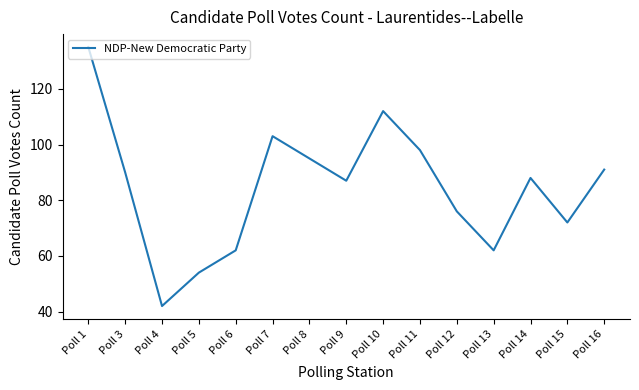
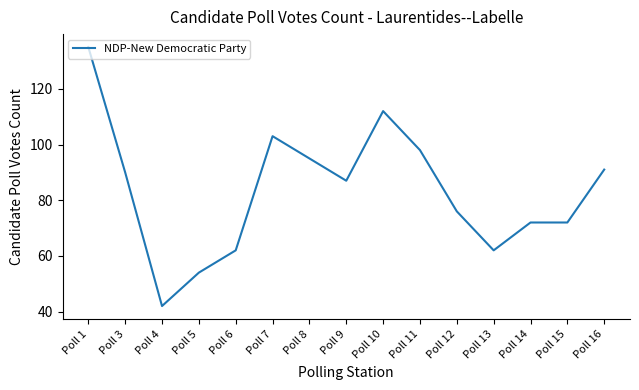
Poll 14: 88 -> 72
